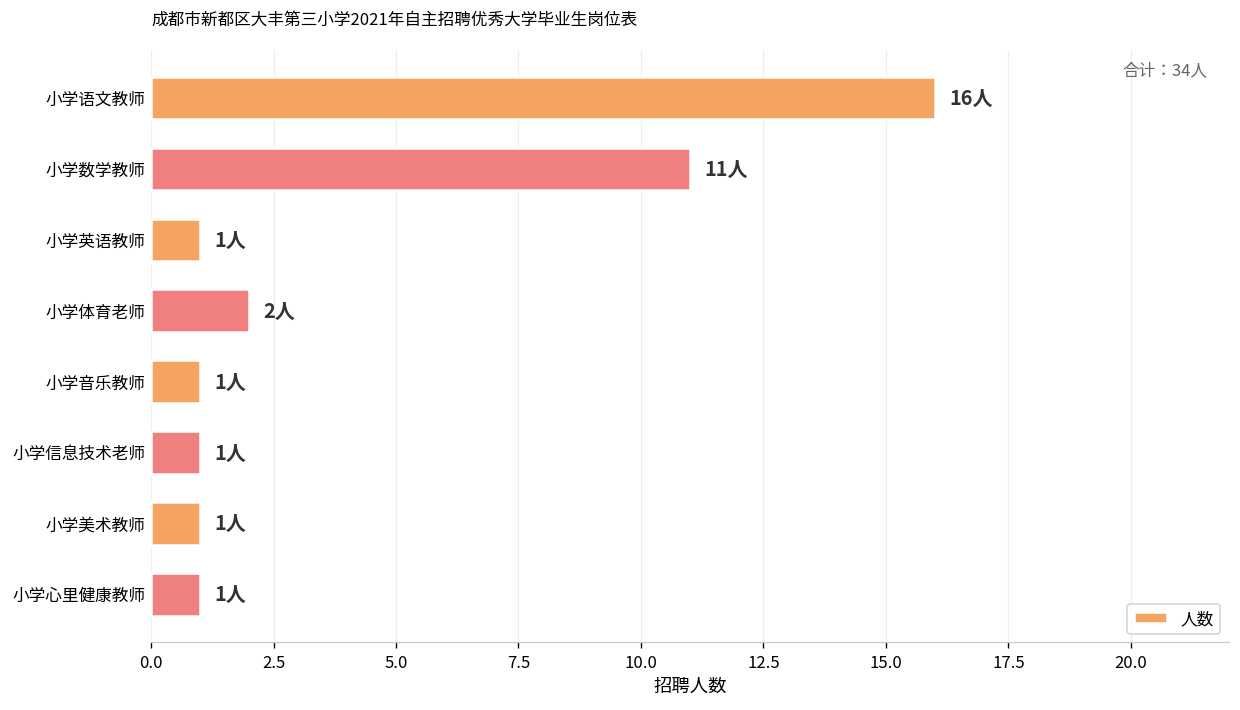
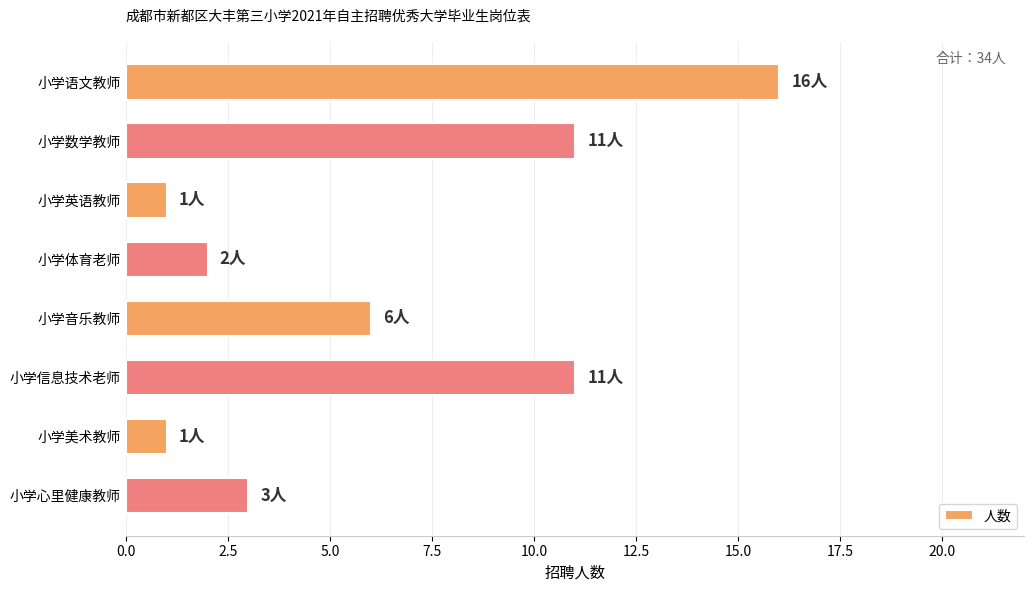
小学音乐教师: 1人 -> 6人
小学信息技术老师: 1人 -> 11人
小学心里健康教师: 1人 -> 3人
